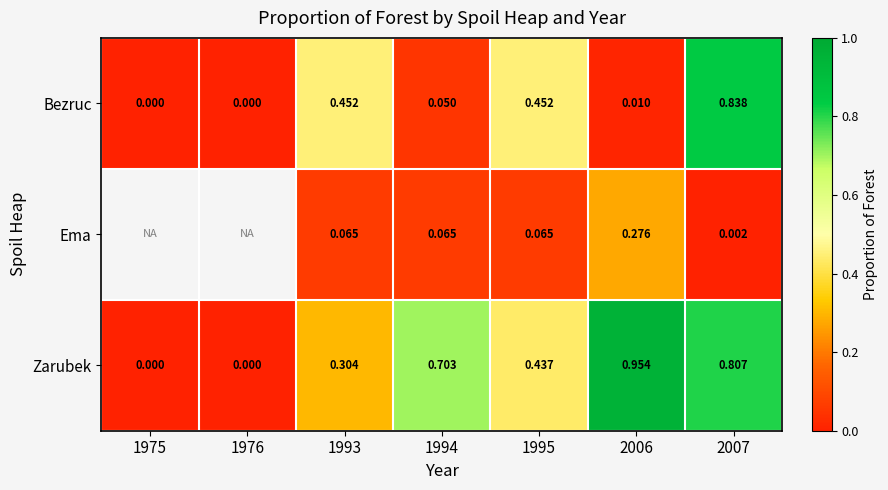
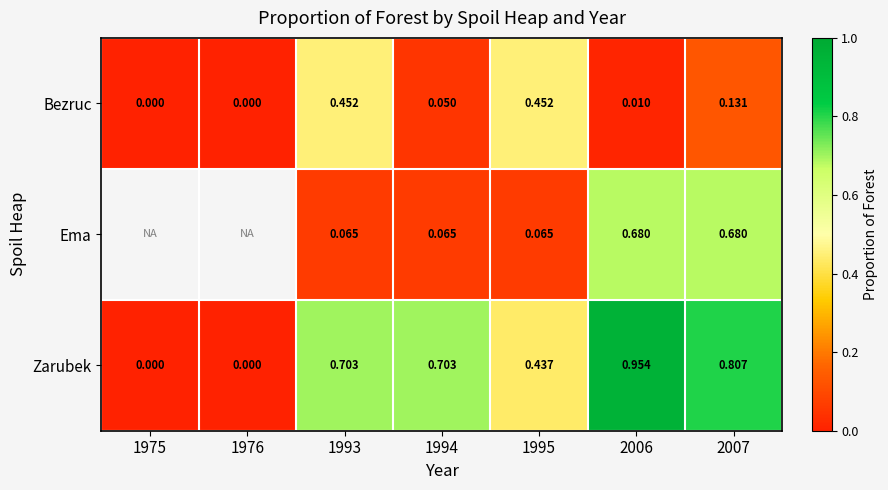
Bezruc, 2007: 0.838 -> 0.131
Ema, 2006: 0.276 -> 0.680
Ema, 2007: 0.002 -> 0.680
Zarubek, 1993: 0.304 -> 0.703
